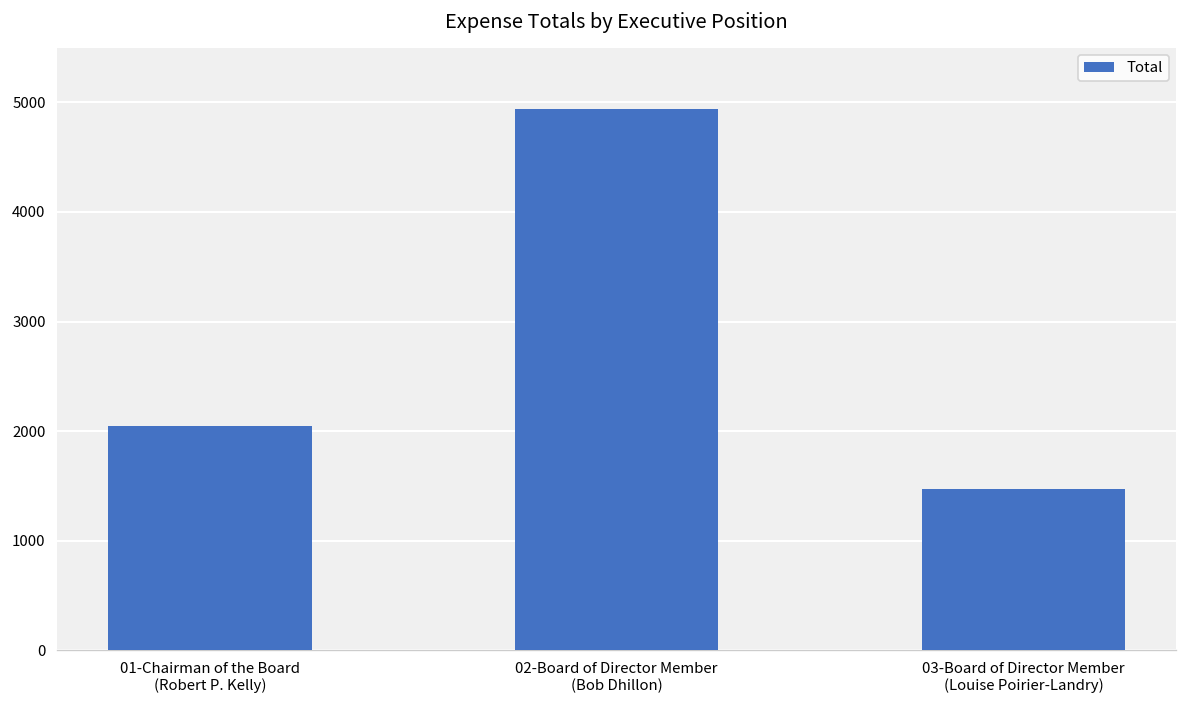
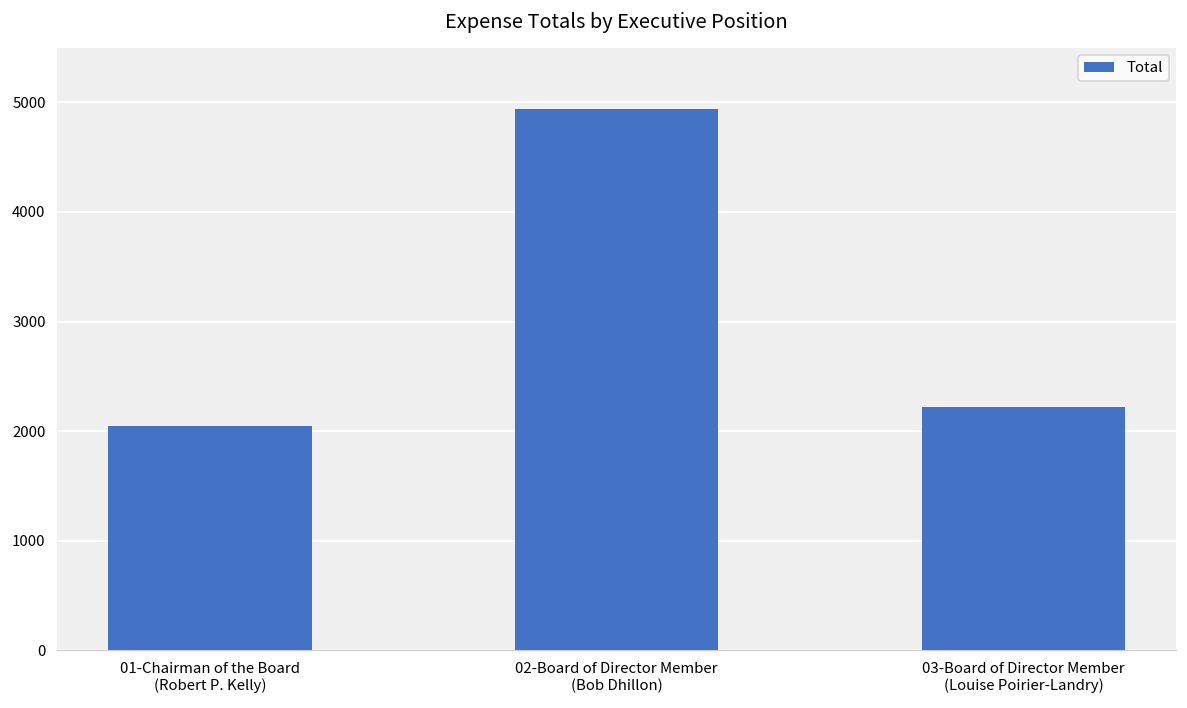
03-Board of Director Member (Louise Poirier-Landry): 1500 -> 2200
